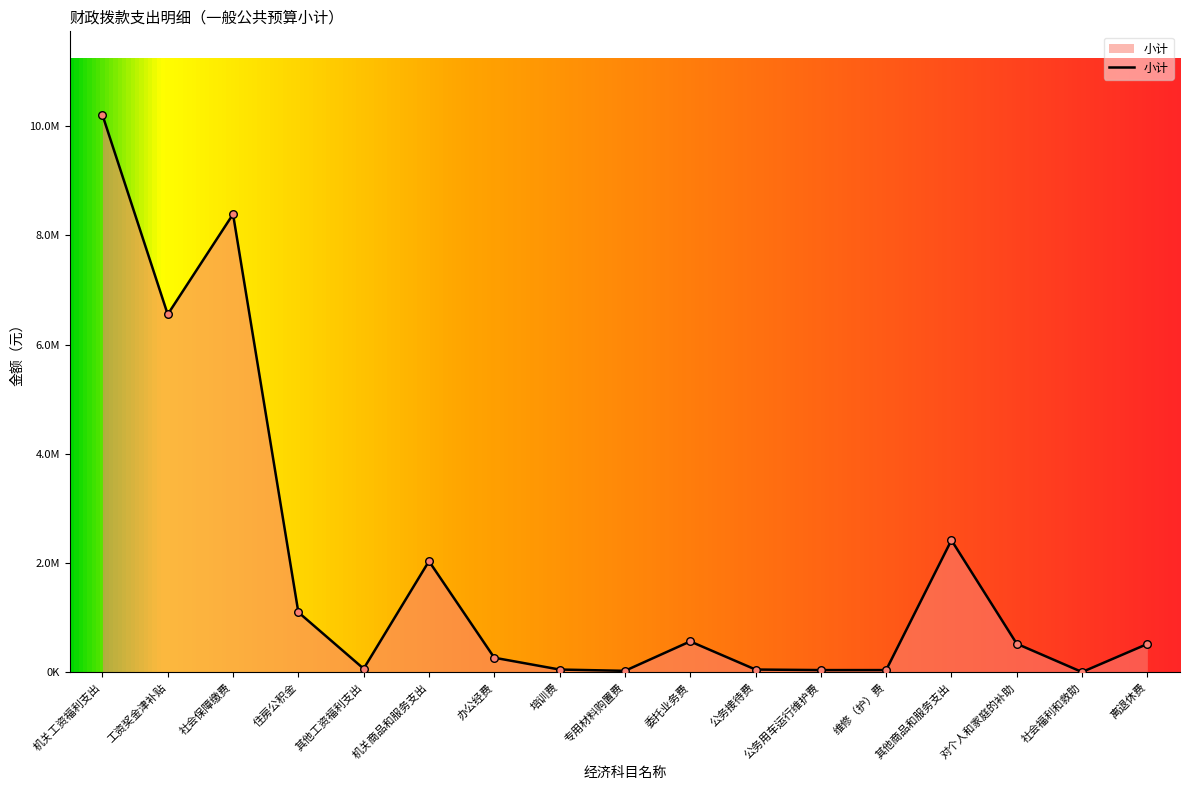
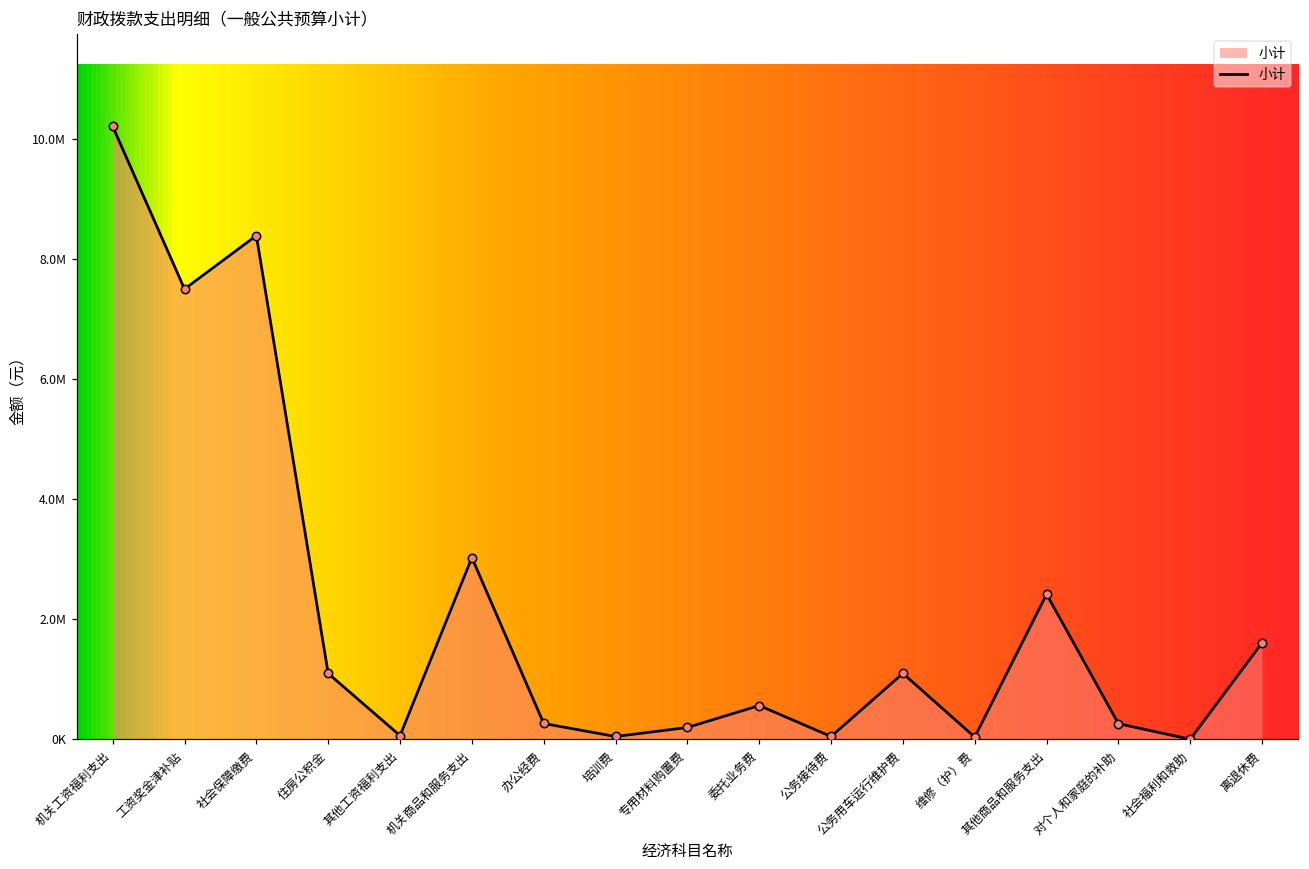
工资奖金津补贴: 6600000 -> 7500000
机关商品和服务支出: 2000000 -> 3000000
专用材料购置费: 0 -> 200000
公务用车运行维护费: 0 -> 1100000
对个人和家庭的补助: 500000 -> 300000
离退休费: 500000 -> 1600000
